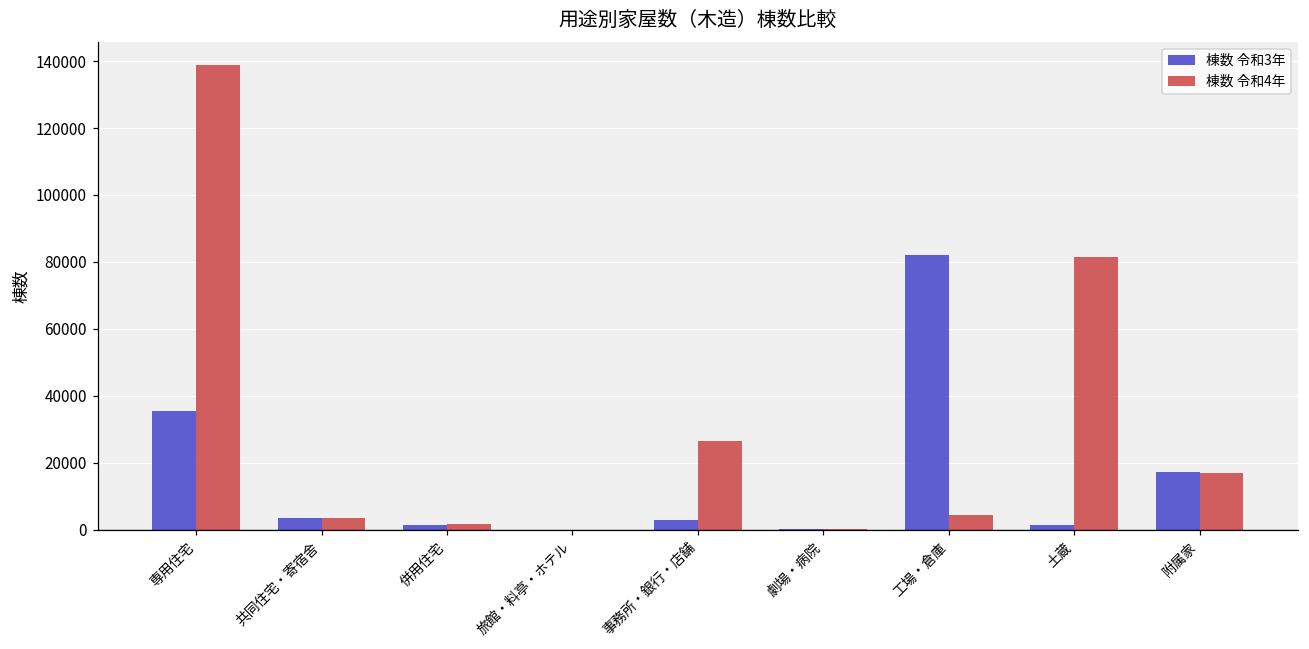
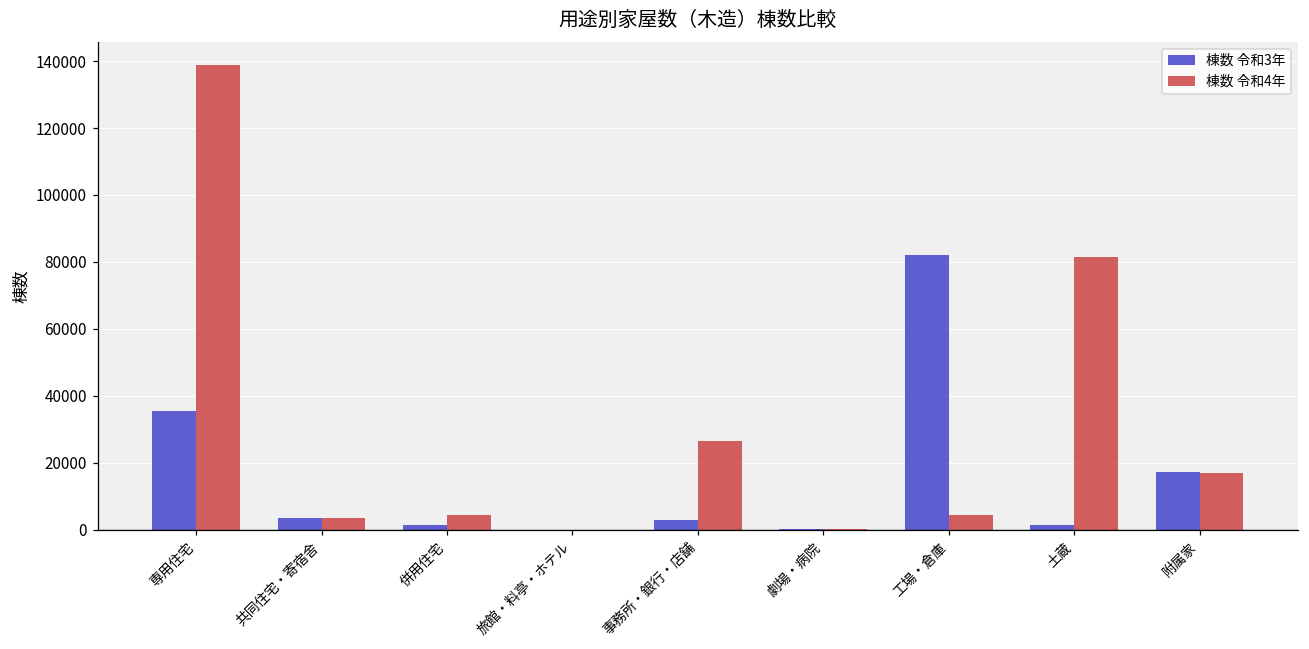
棟数 令和4年, 併用住宅: 2000 -> 4000
